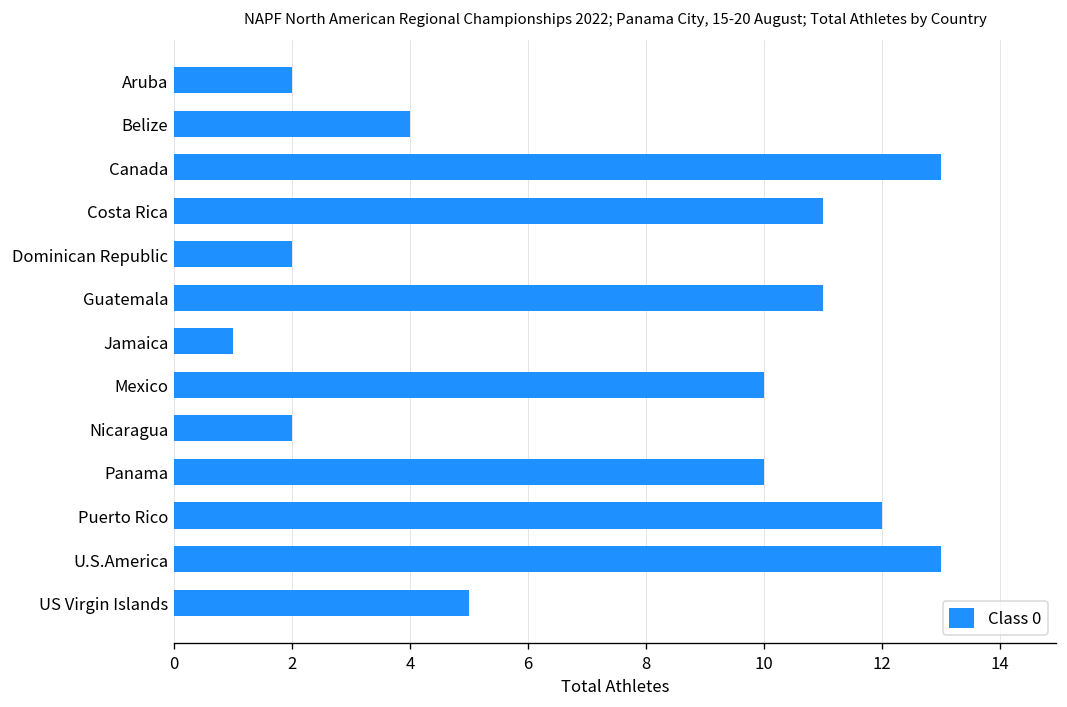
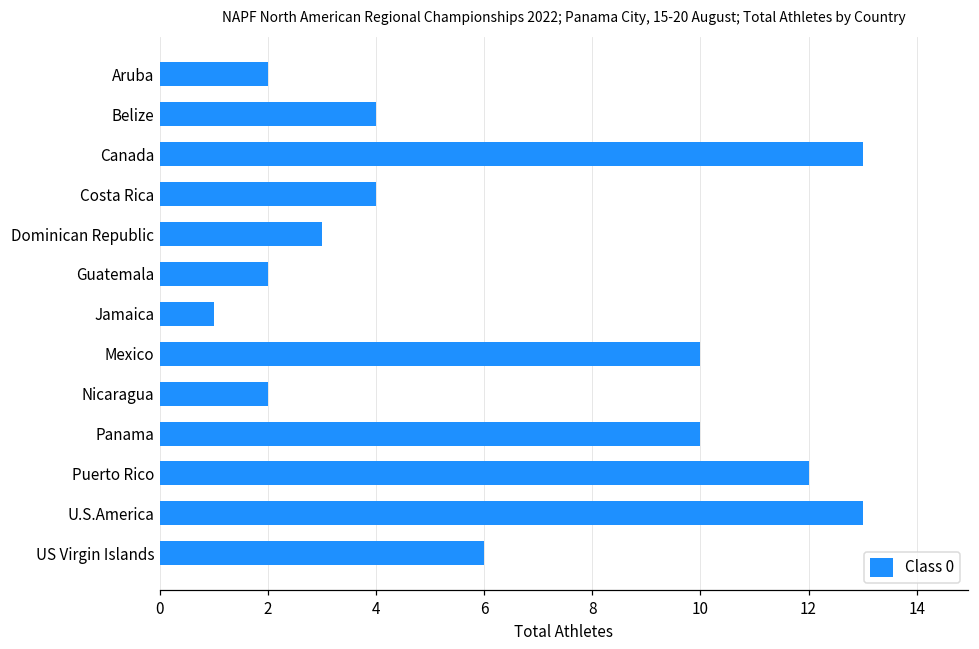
Costa Rica: 11 -> 4
Dominican Republic: 2 -> 3
Guatemala: 11 -> 2
US Virgin Islands: 5 -> 6
